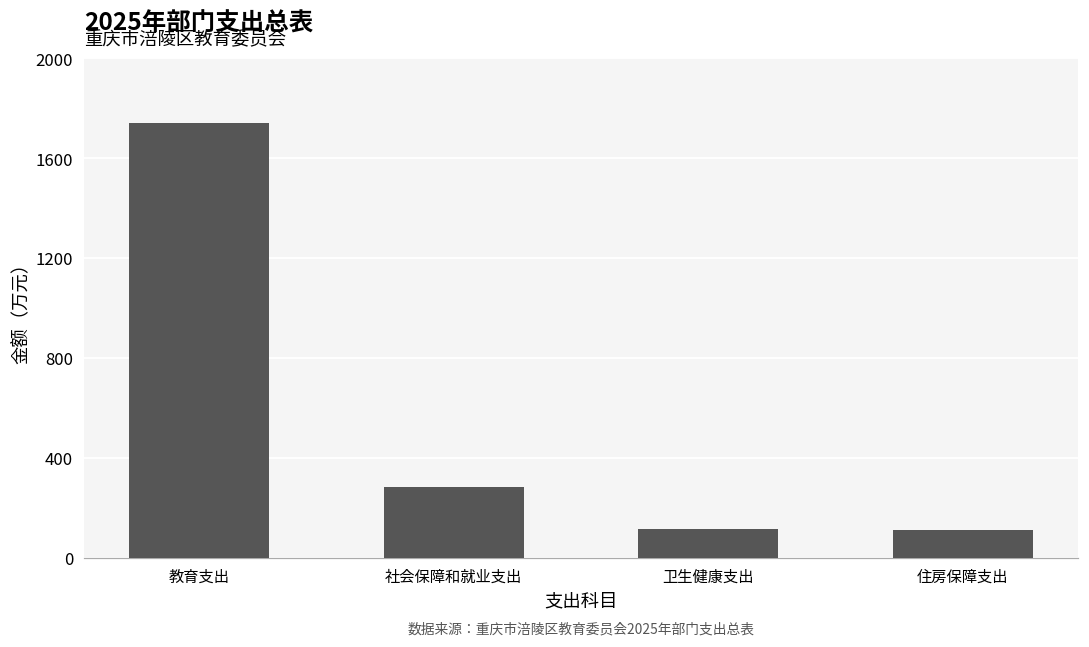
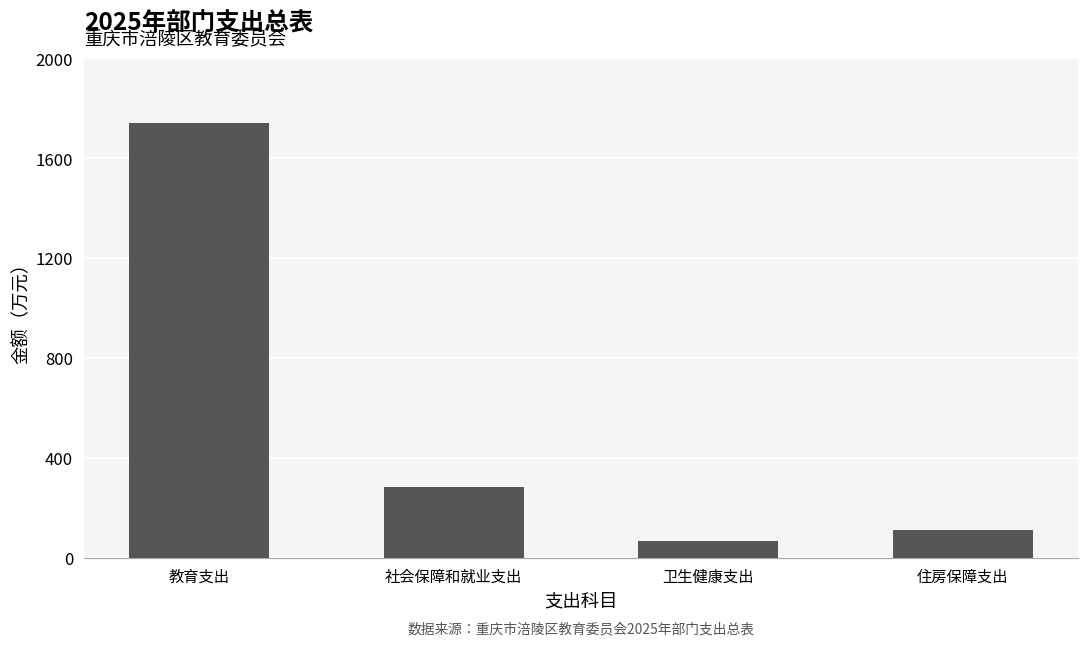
卫生健康支出: 120 -> 70
